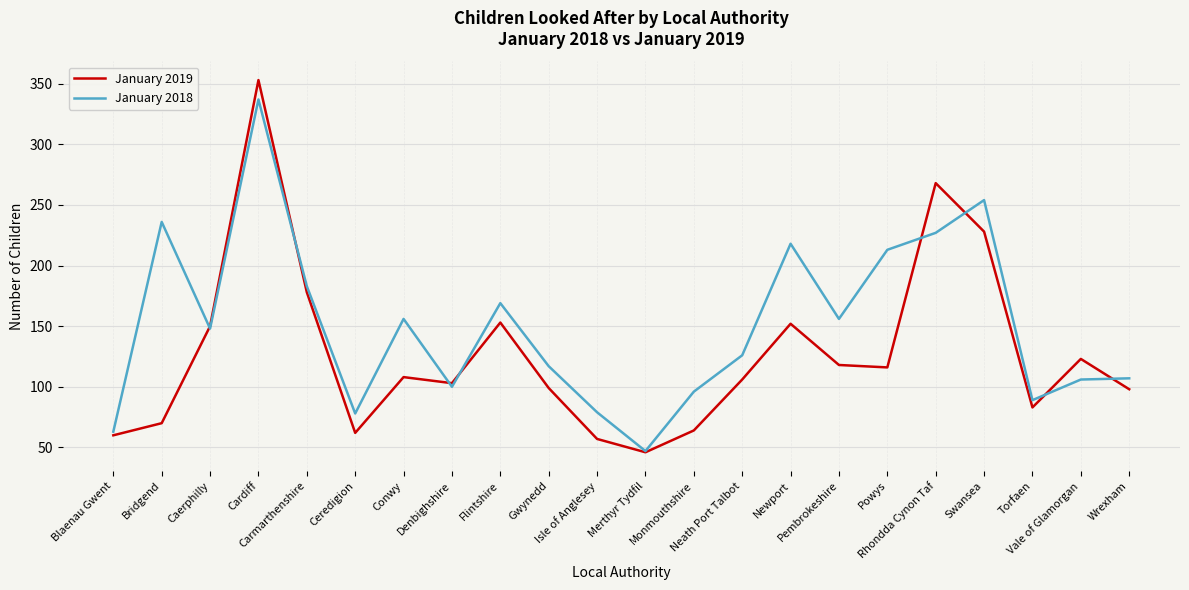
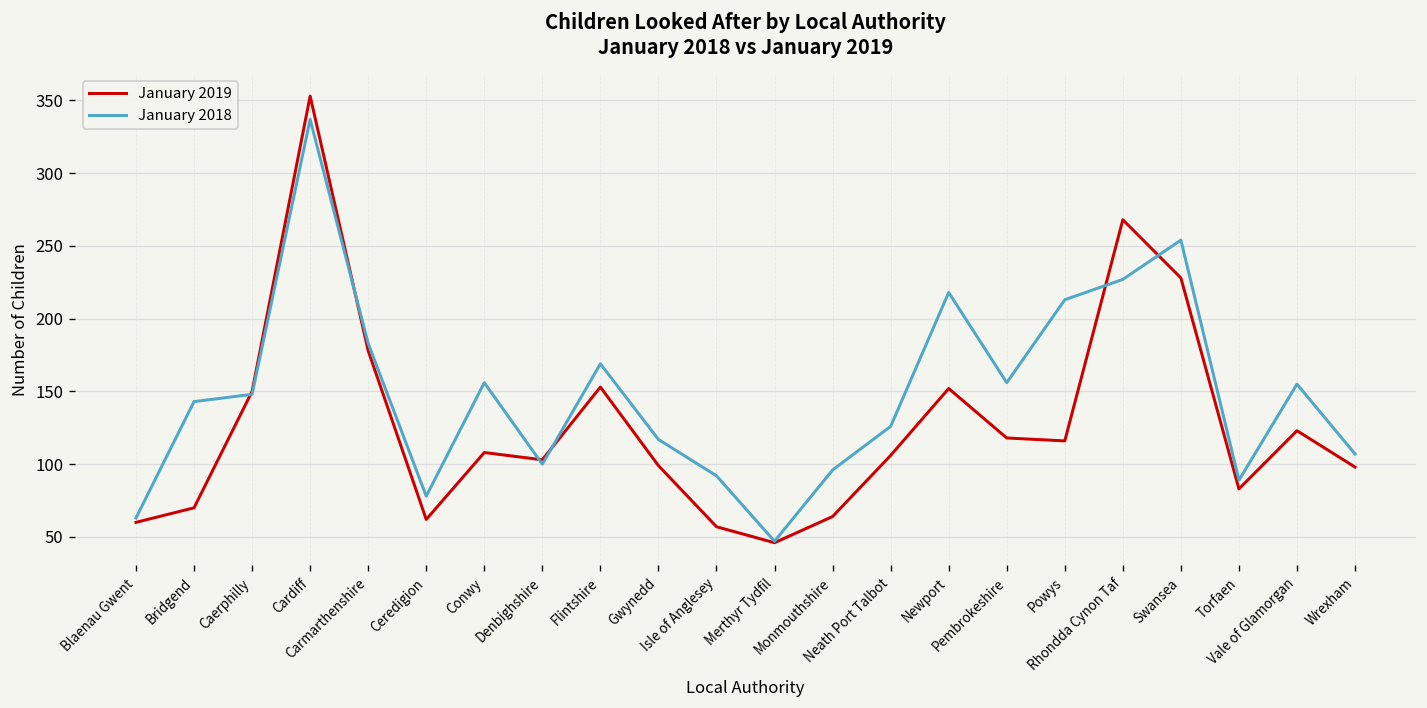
January 2018, Bridgend: 236 -> 143
January 2018, Isle of Anglesey: 79 -> 92
January 2018, Vale of Glamorgan: 106 -> 155
